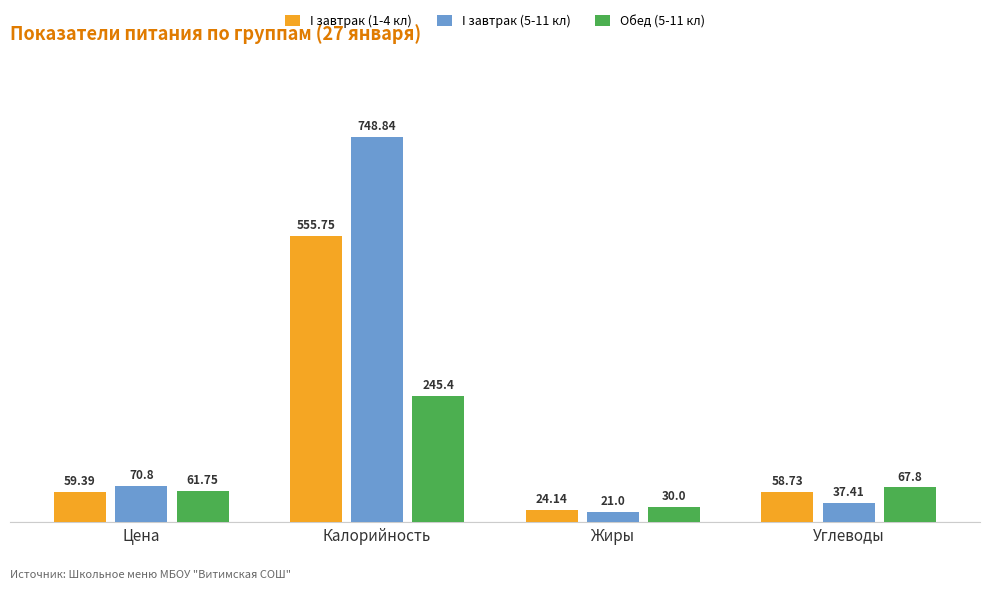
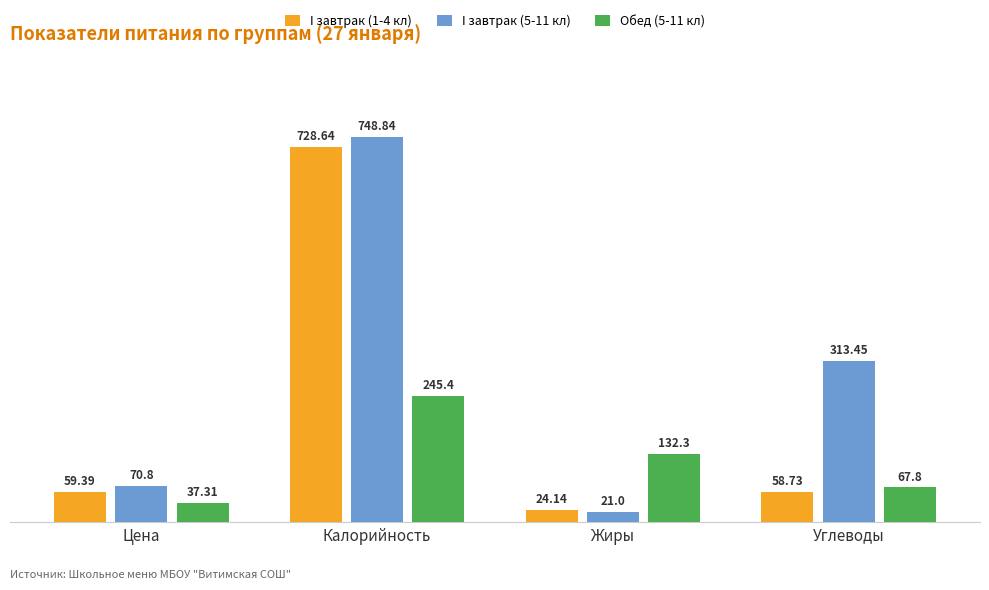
Обед (5-11 кл), Цена: 61.75 -> 37.31
I завтрак (1-4 кл), Калорийность: 555.75 -> 728.64
Обед (5-11 кл), Жиры: 30.0 -> 132.3
I завтрак (5-11 кл), Углеводы: 37.41 -> 313.45
